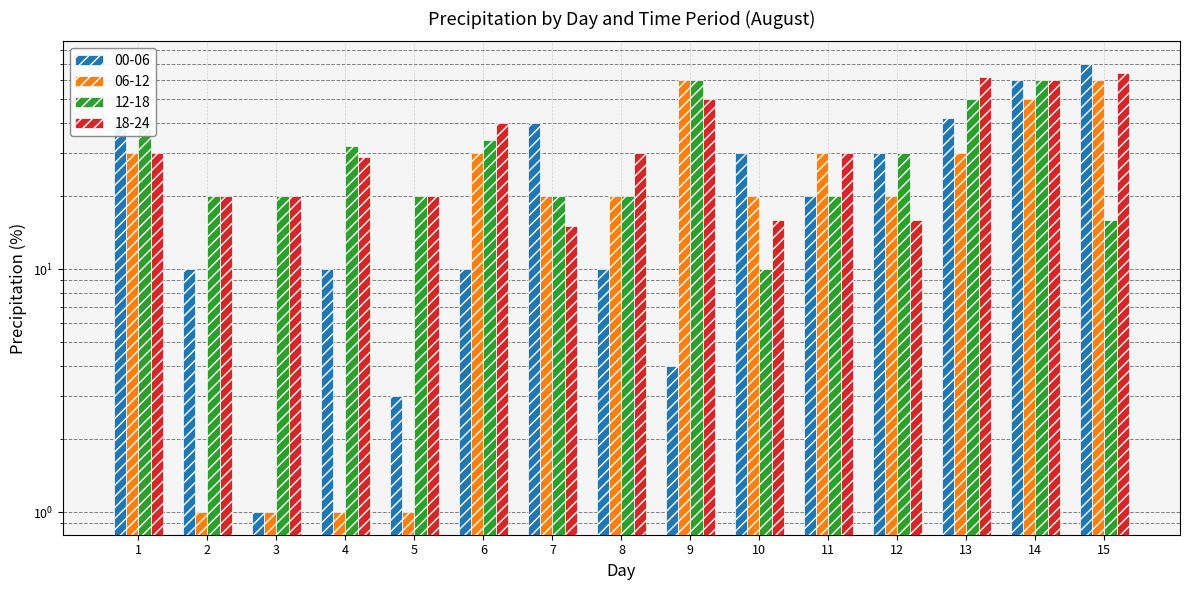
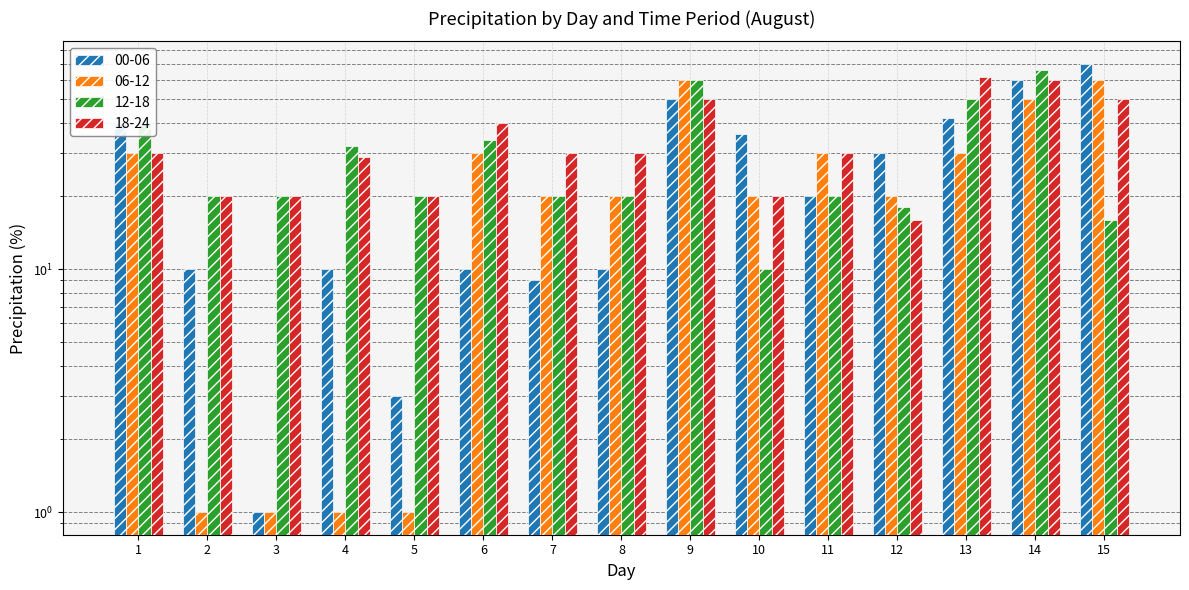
00-06, 7: 40 -> 9
18-24, 7: 15 -> 30
00-06, 9: 4 -> 50
00-06, 10: 30 -> 36
18-24, 10: 16 -> 20
12-18, 12: 30 -> 18
12-18, 14: 60 -> 66
18-24, 15: 64 -> 50
